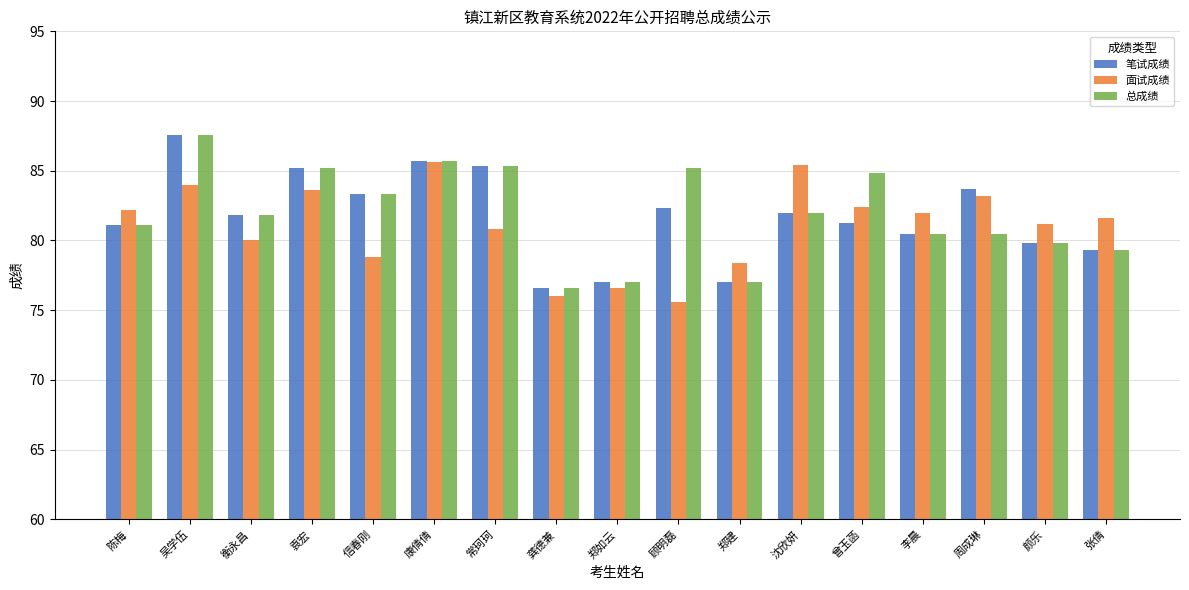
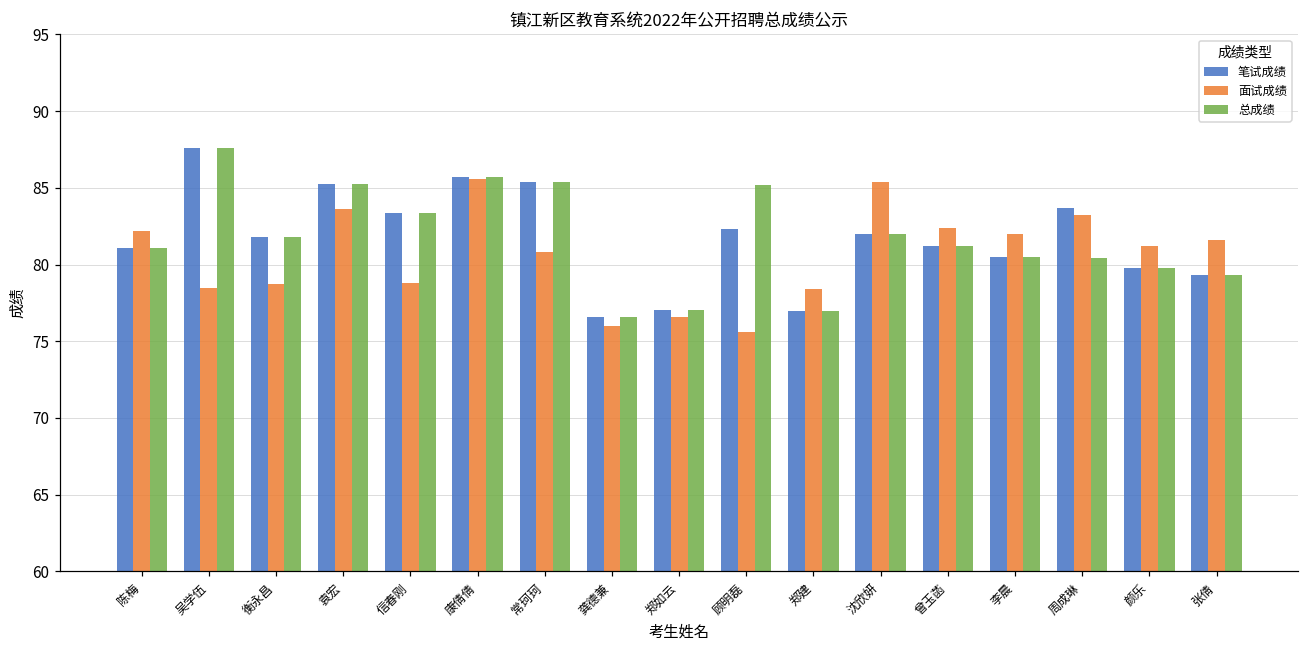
面试成绩, 吴学伍: 84.0 -> 78.5
面试成绩, 衡永昌: 80.0 -> 78.7
总成绩, 曾玉菡: 84.9 -> 81.2
